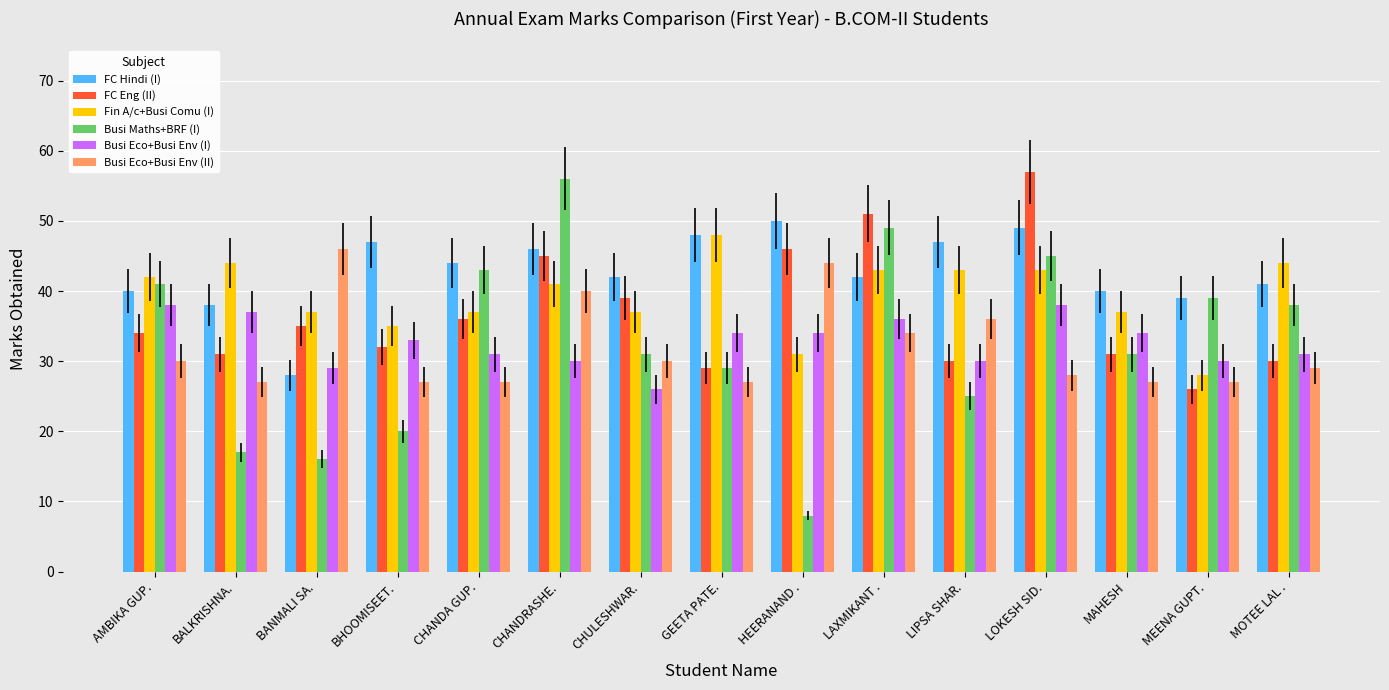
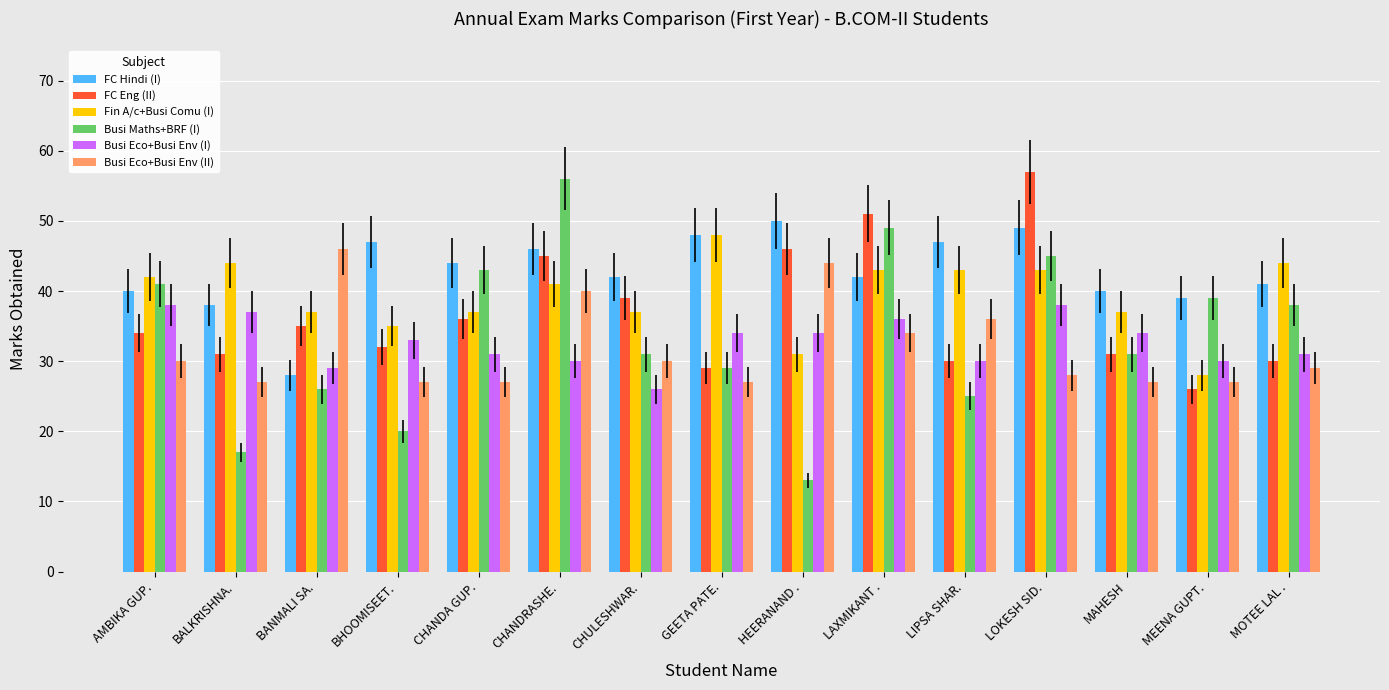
Busi Maths+BRF (I), BANMALI SA.: 16 -> 26
Busi Maths+BRF (I), HEERANAND .: 8 -> 13
